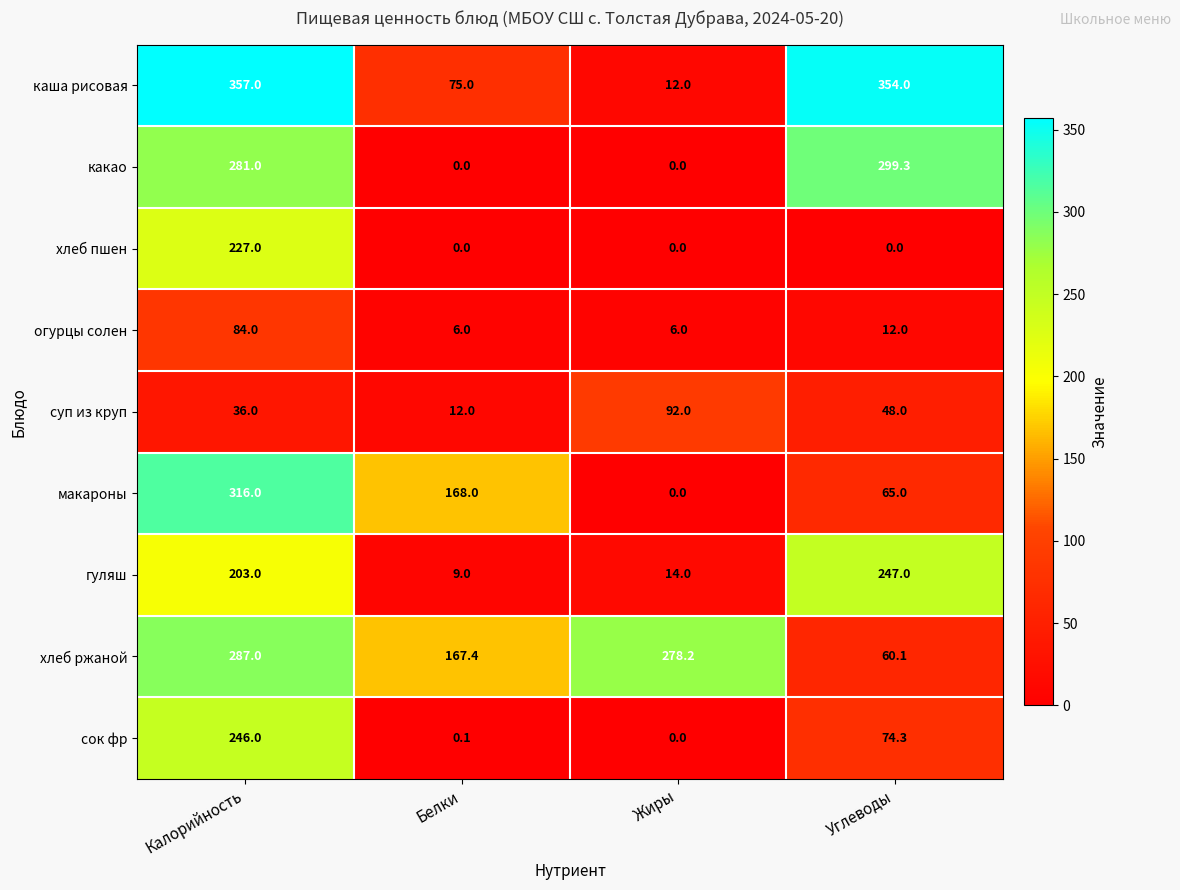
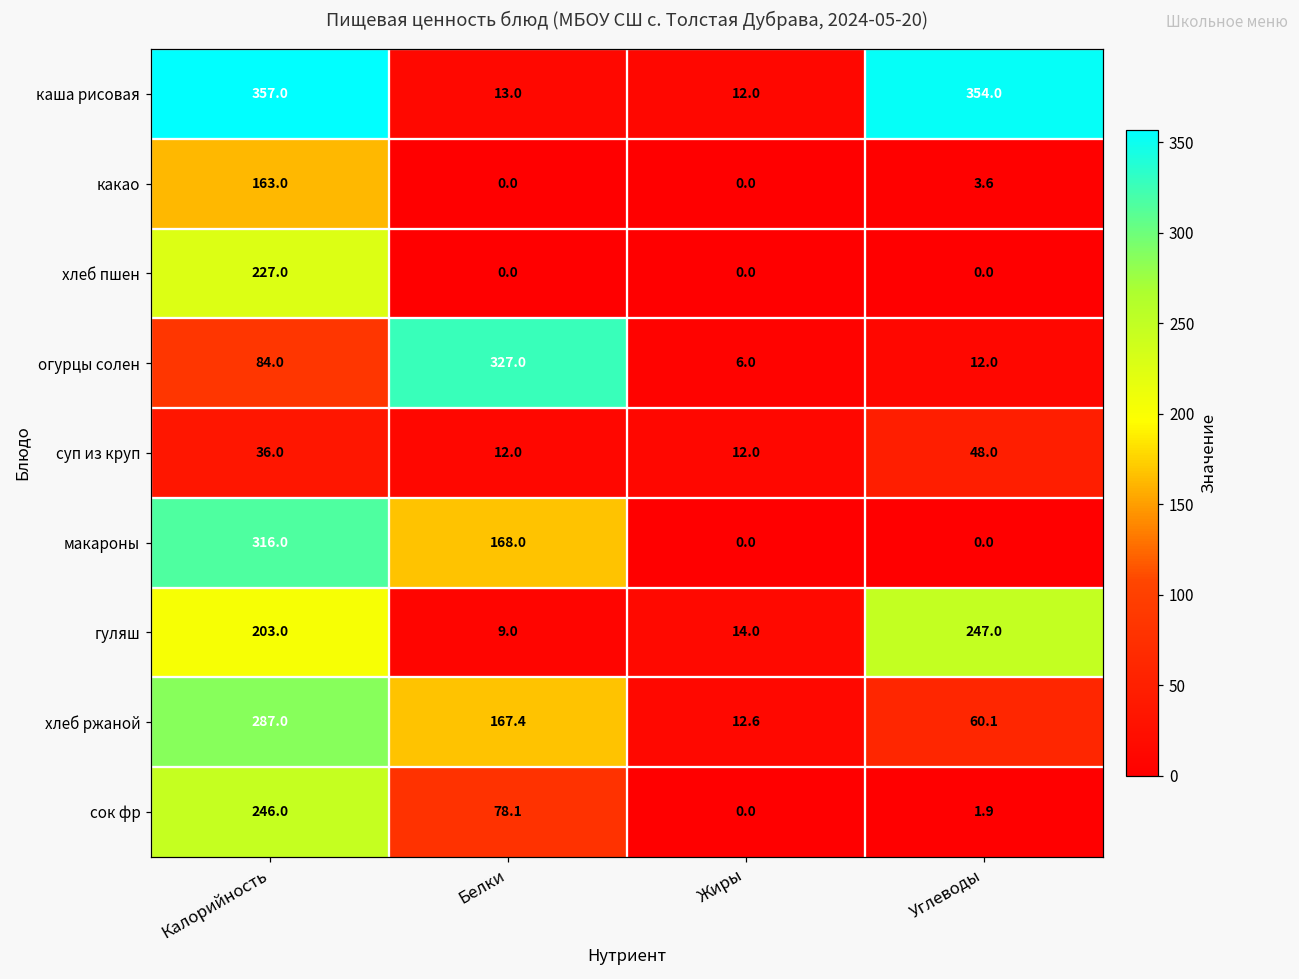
каша рисовая, Белки: 75.0 -> 13.0
какао, Калорийность: 281.0 -> 163.0
какао, Углеводы: 299.3 -> 3.6
огурцы солен, Белки: 6.0 -> 327.0
суп из круп, Жиры: 92.0 -> 12.0
макароны, Углеводы: 65.0 -> 0.0
хлеб ржаной, Жиры: 278.2 -> 12.6
сок фр, Белки: 0.1 -> 78.1
сок фр, Углеводы: 74.3 -> 1.9
